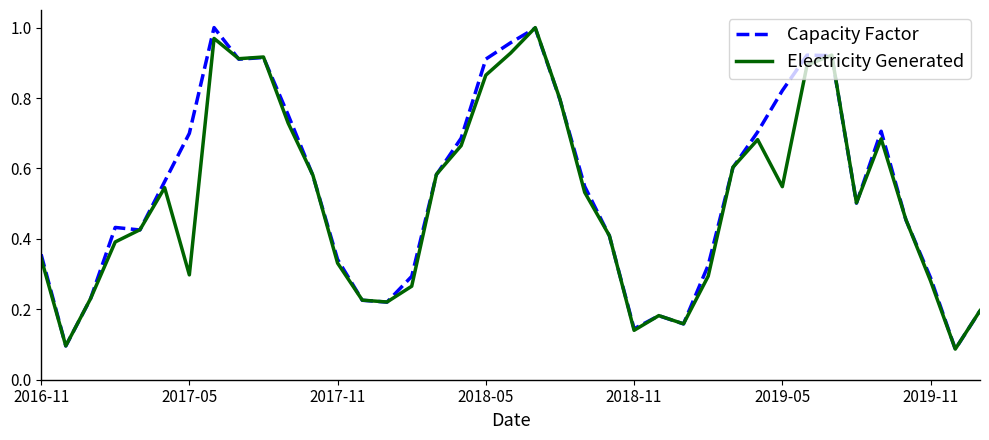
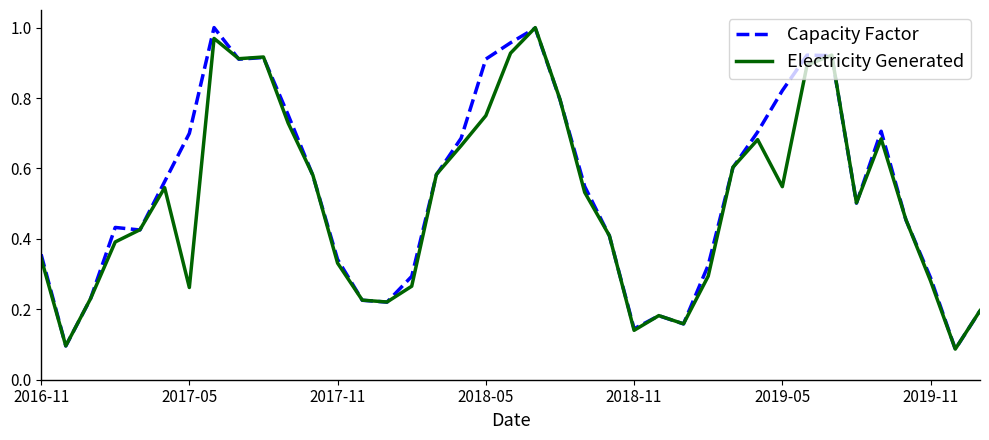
Electricity Generated, 2017-05: 0.30 -> 0.26
Electricity Generated, 2018-05: 0.87 -> 0.75
